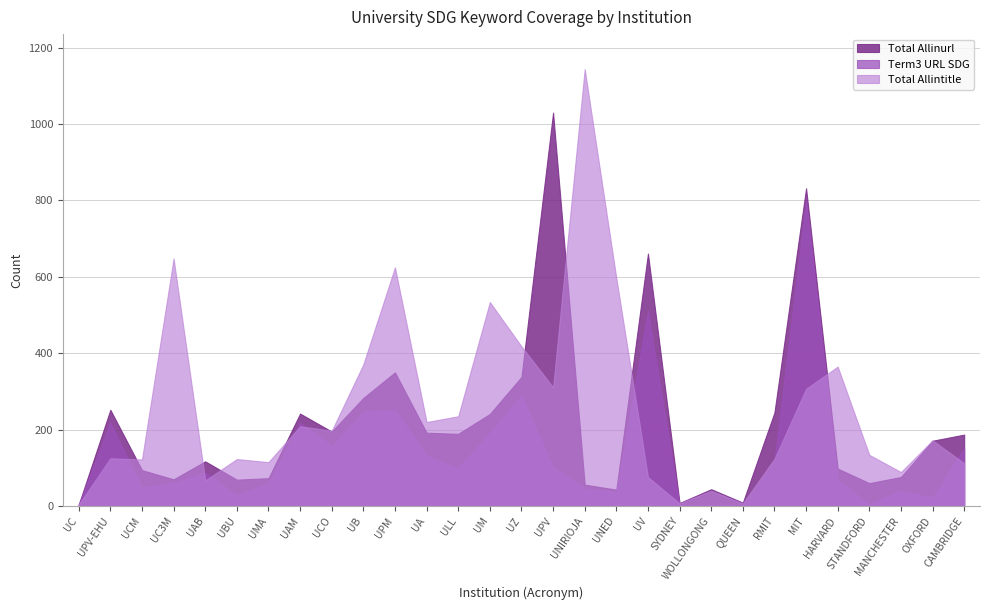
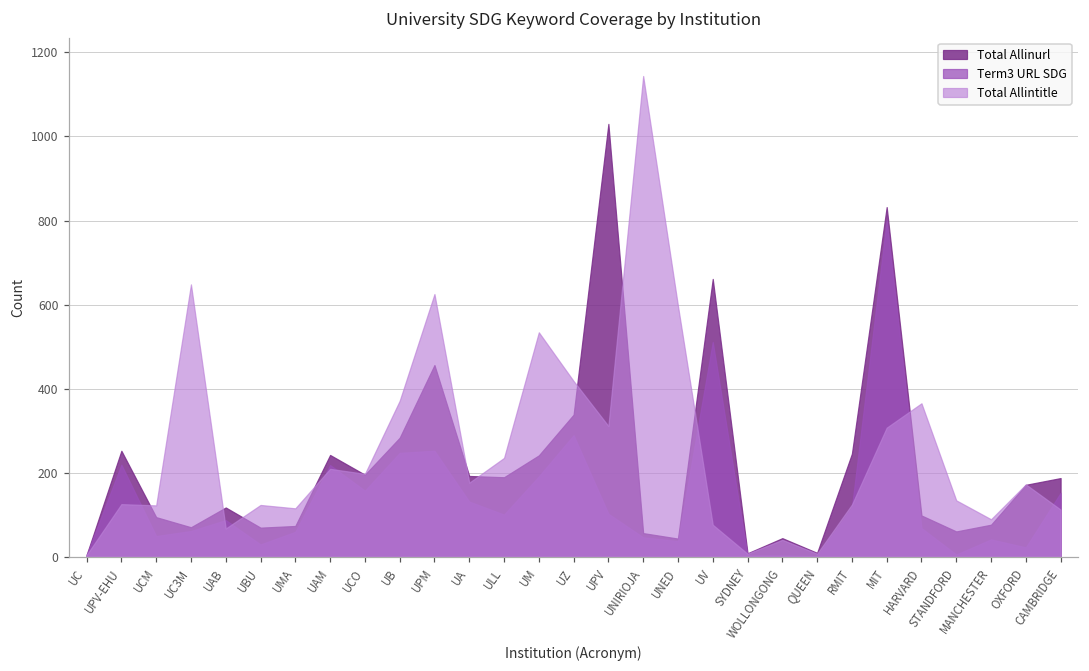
Total Allinurl, UPM: 350 -> 460
Total Allintitle, UA: 220 -> 180
